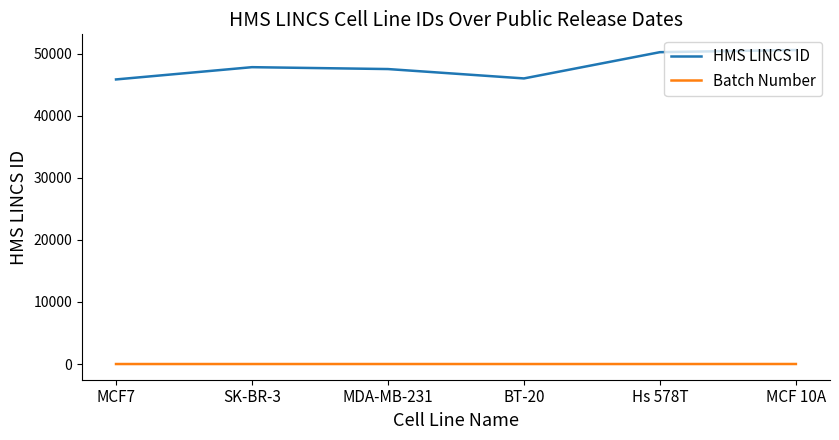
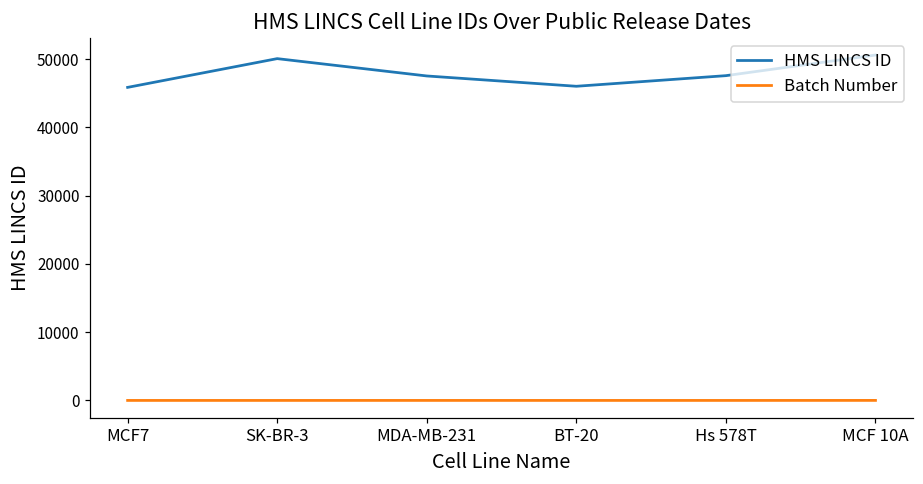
HMS LINCS ID, SK-BR-3: 48000 -> 50000
HMS LINCS ID, Hs 578T: 50000 -> 48000
